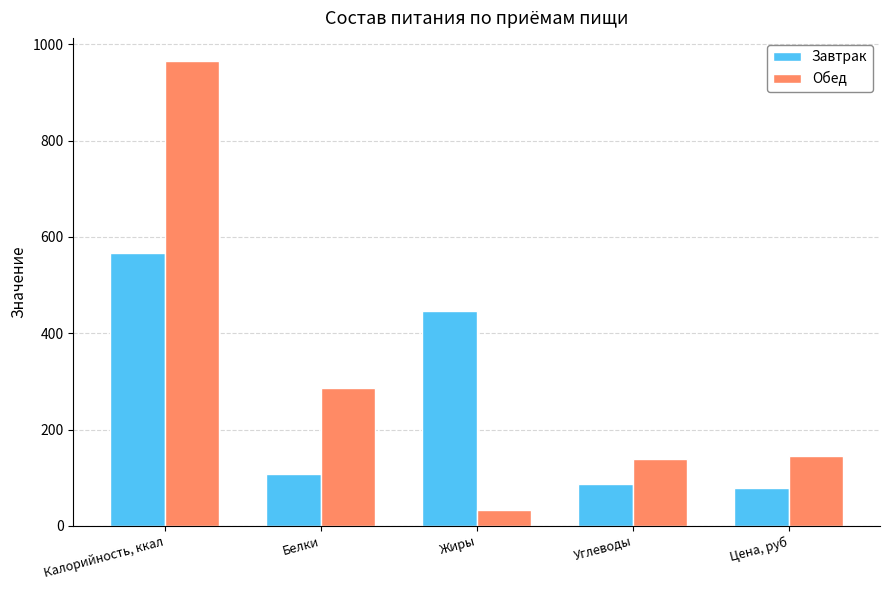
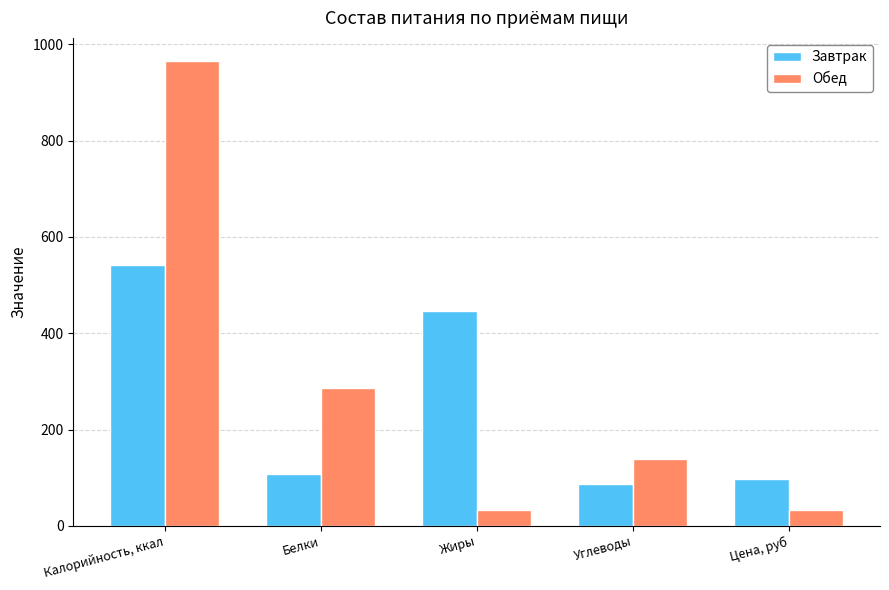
Завтрак, Калорийность, ккал: 570 -> 540
Завтрак, Цена, руб: 80 -> 100
Обед, Цена, руб: 150 -> 30
